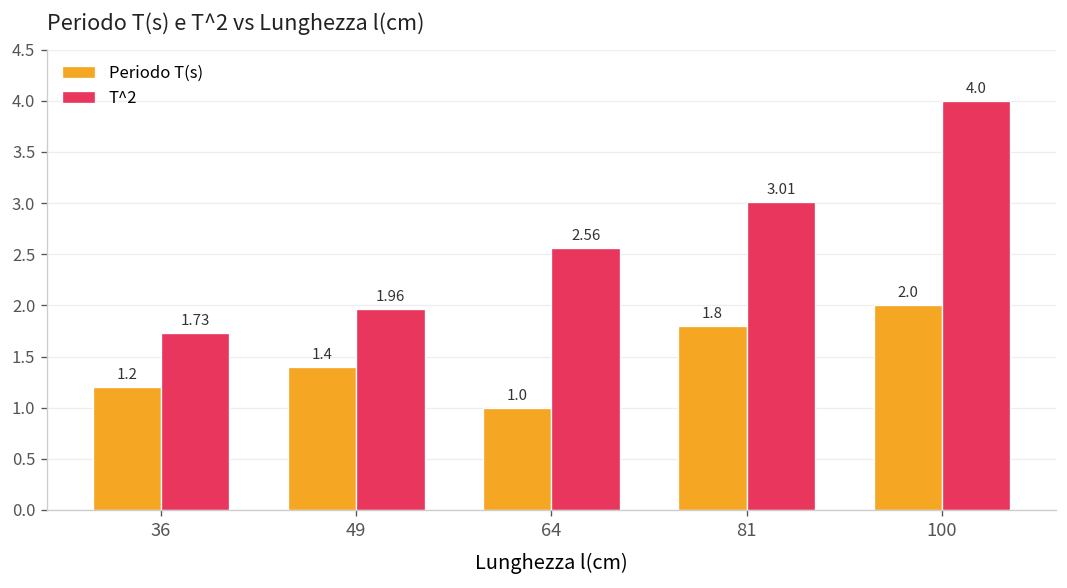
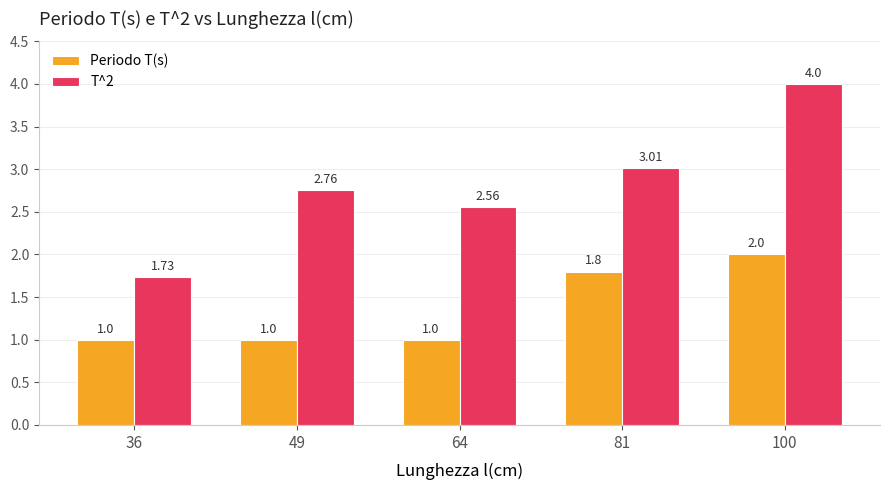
Periodo T(s), 36: 1.2 -> 1.0
Periodo T(s), 49: 1.4 -> 1.0
T^2, 49: 1.96 -> 2.76
